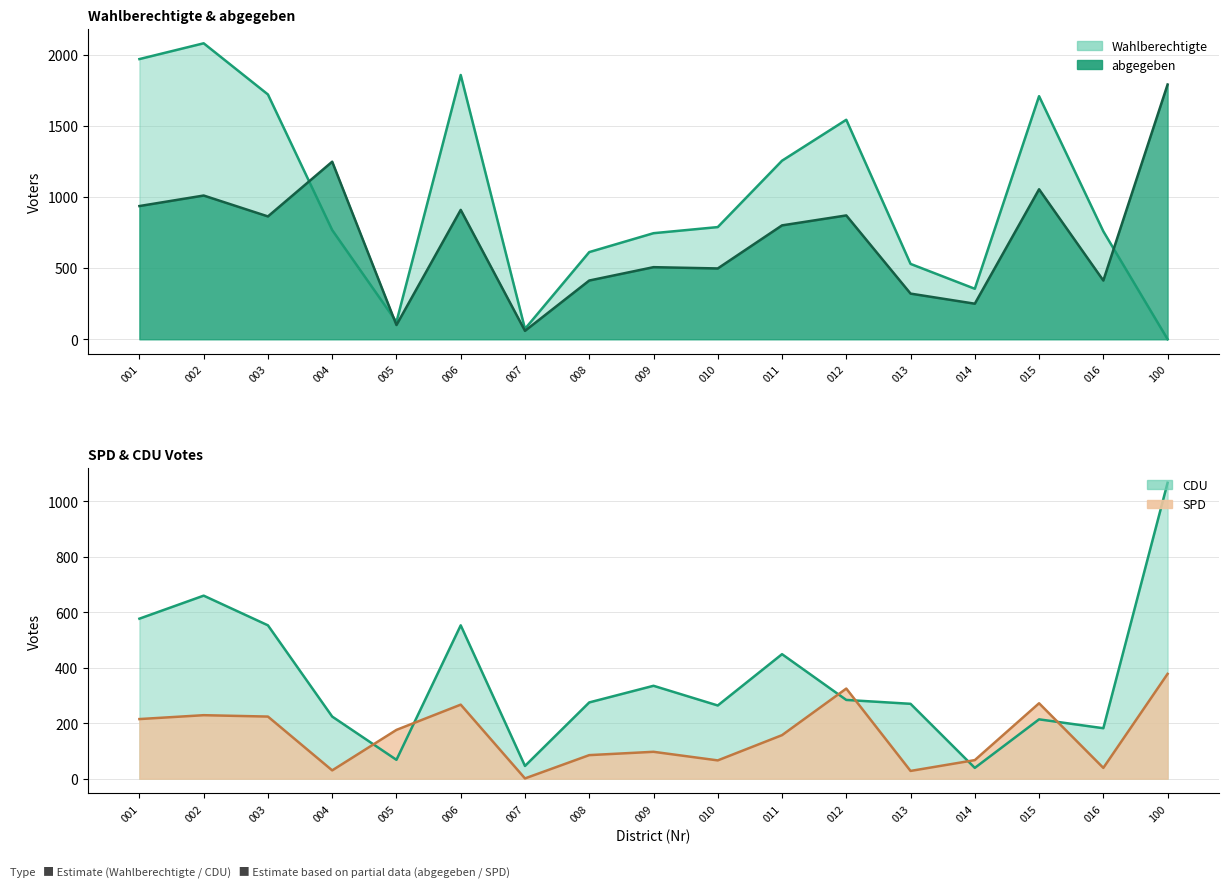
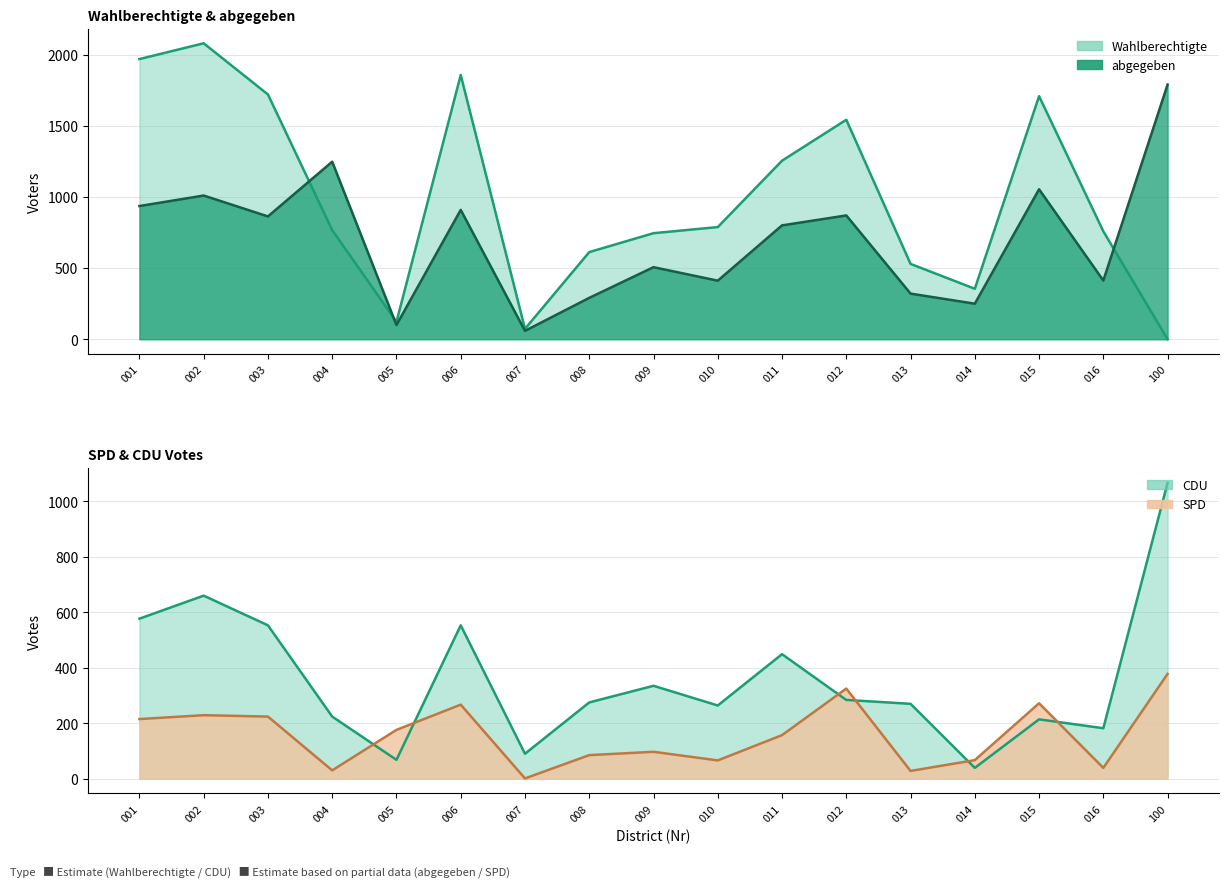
Wahlberechtigte & abgegeben, abgegeben, 008: 410 -> 290
Wahlberechtigte & abgegeben, abgegeben, 010: 500 -> 410
SPD & CDU Votes, CDU, 007: 50 -> 90
